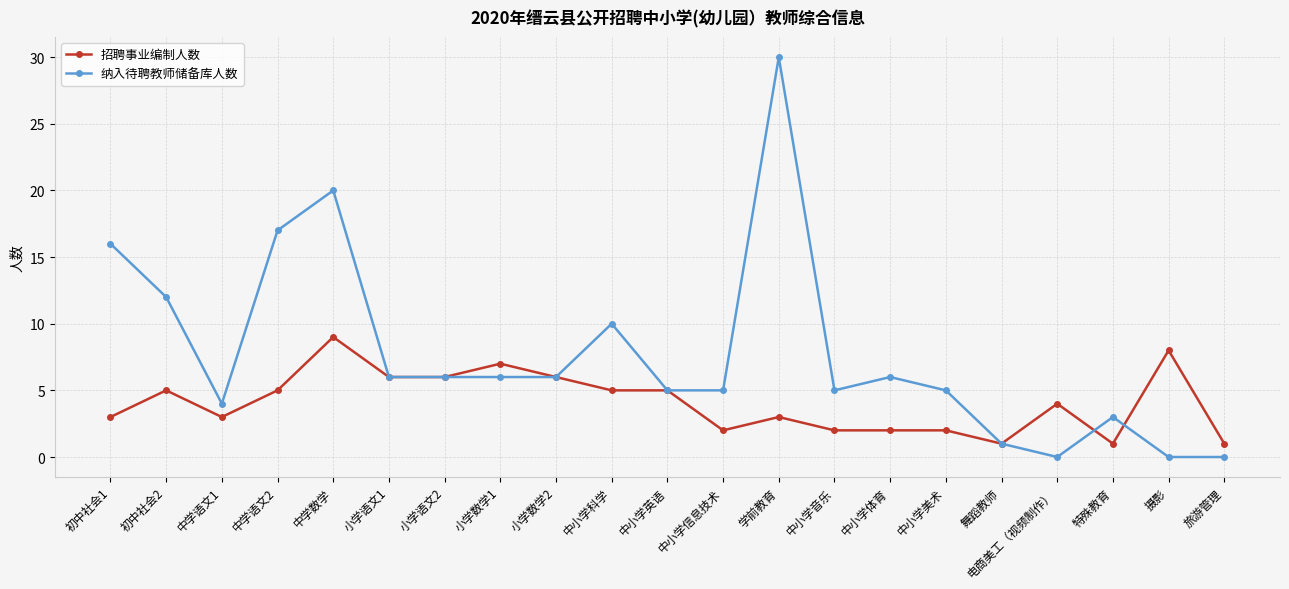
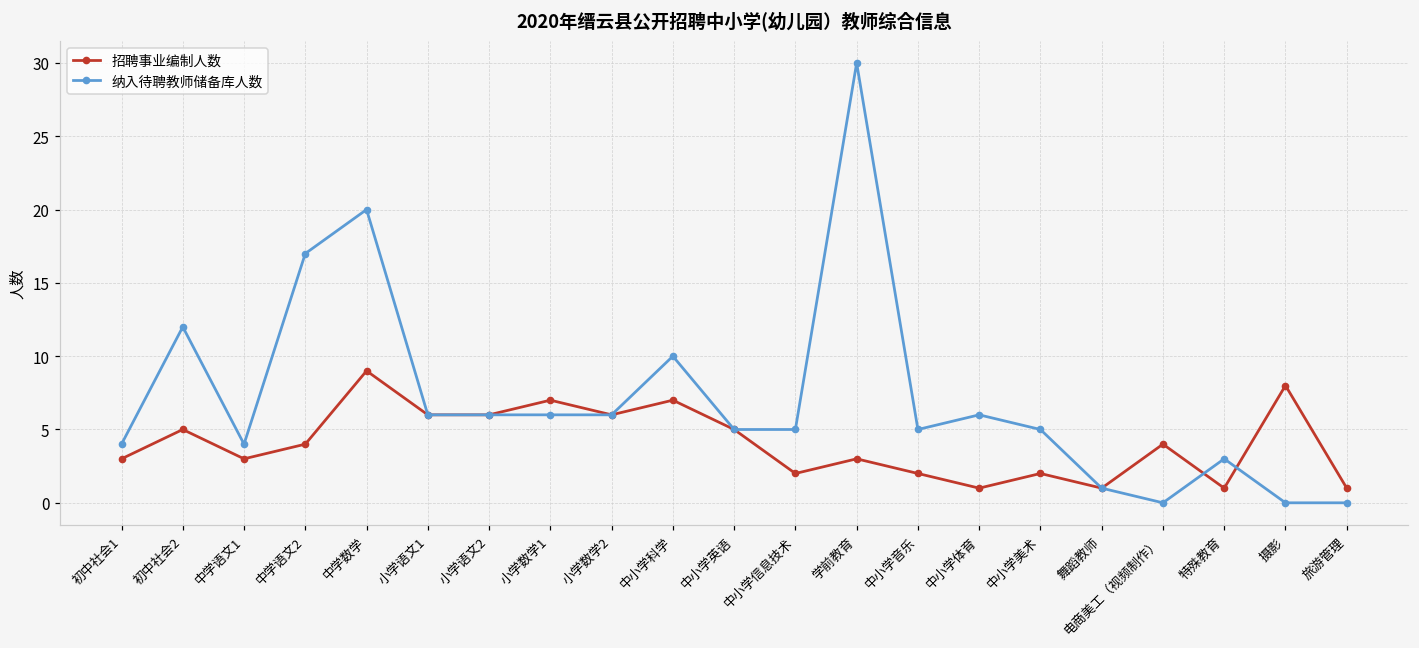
纳入待聘教师储备库人数, 初中社会1: 16 -> 4
招聘事业编制人数, 中学语文2: 5 -> 4
招聘事业编制人数, 中小学科学: 5 -> 7
招聘事业编制人数, 中小学体育: 2 -> 1
